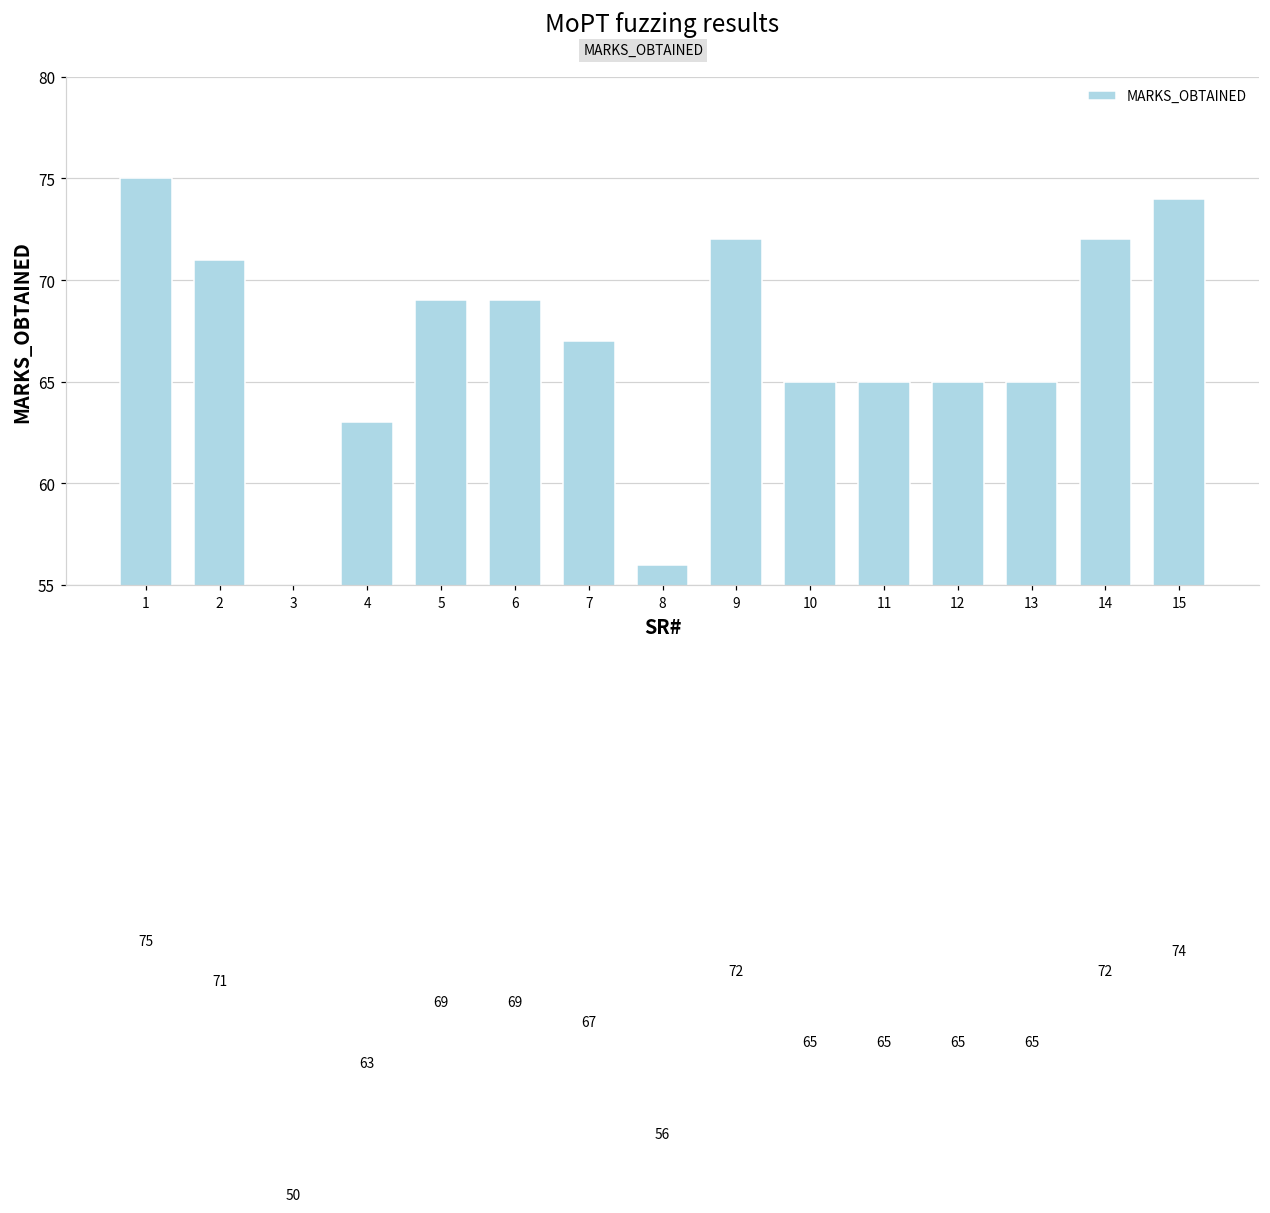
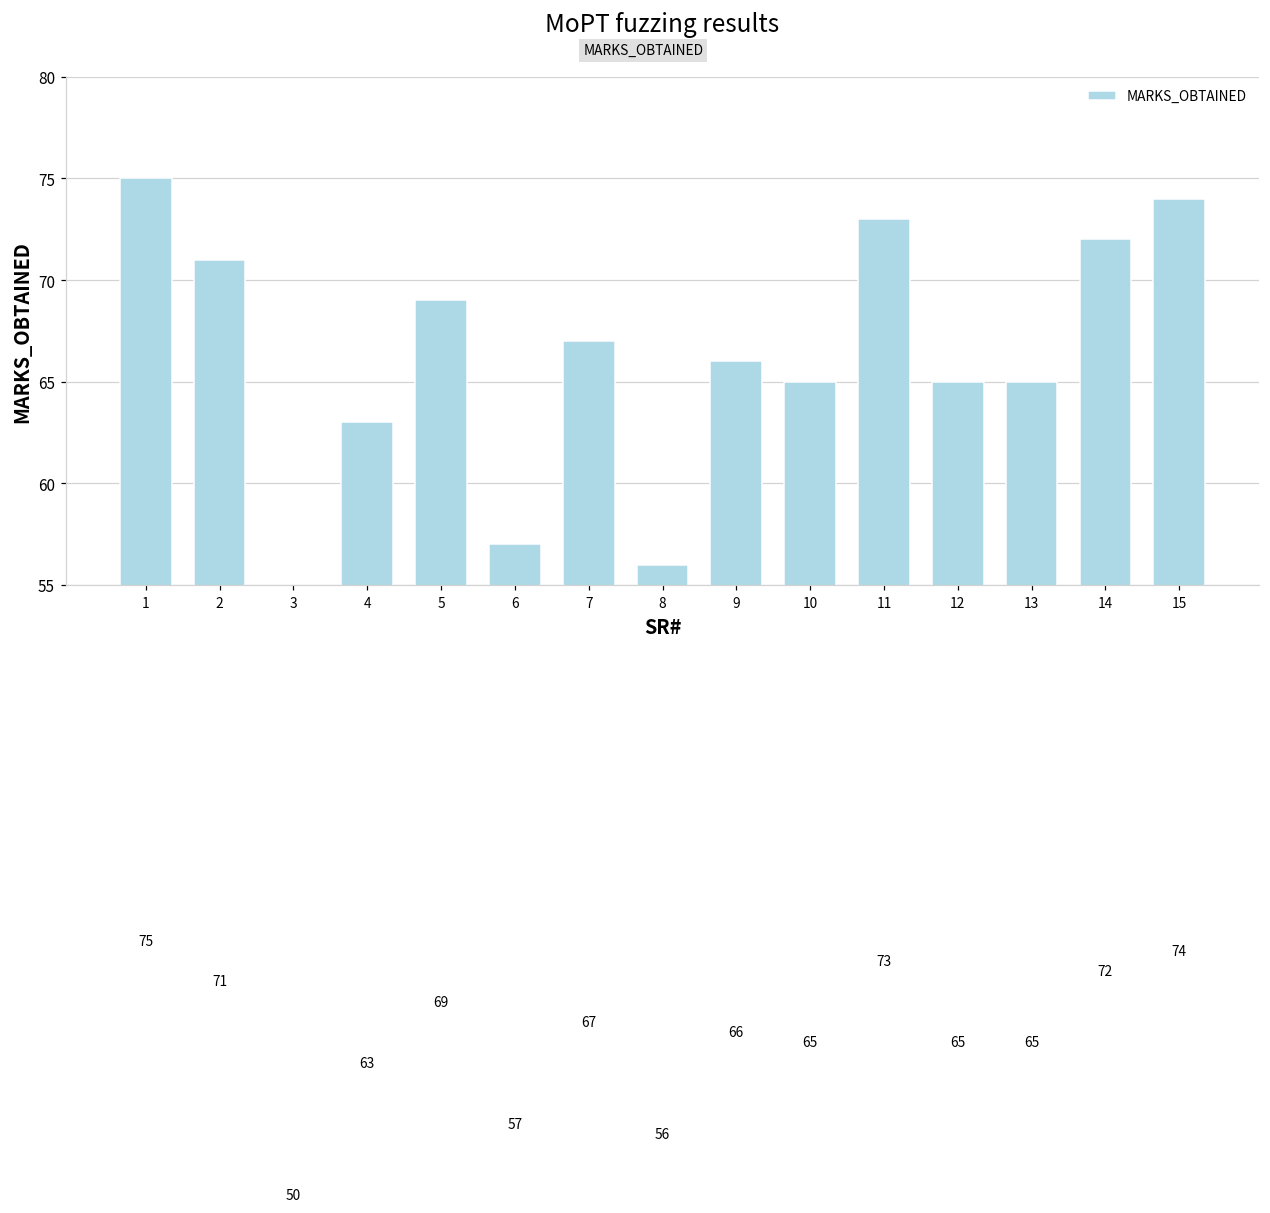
6: 69 -> 57
9: 72 -> 66
11: 65 -> 73
